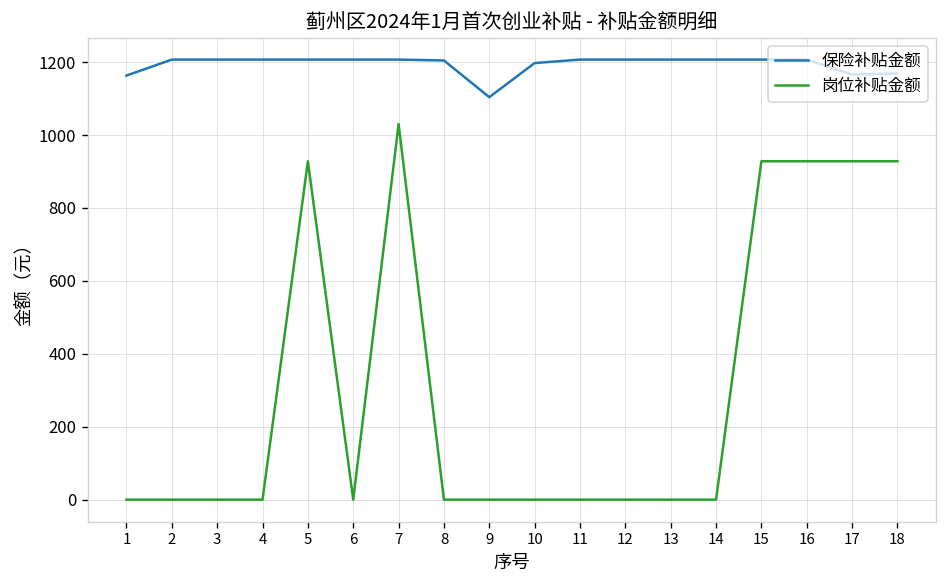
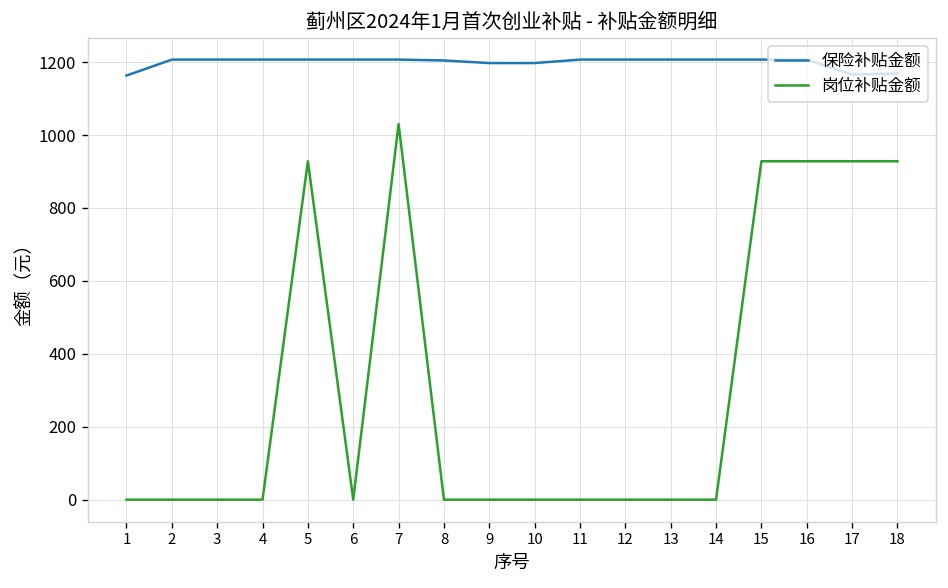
保险补贴金额, 9: 1100 -> 1200
